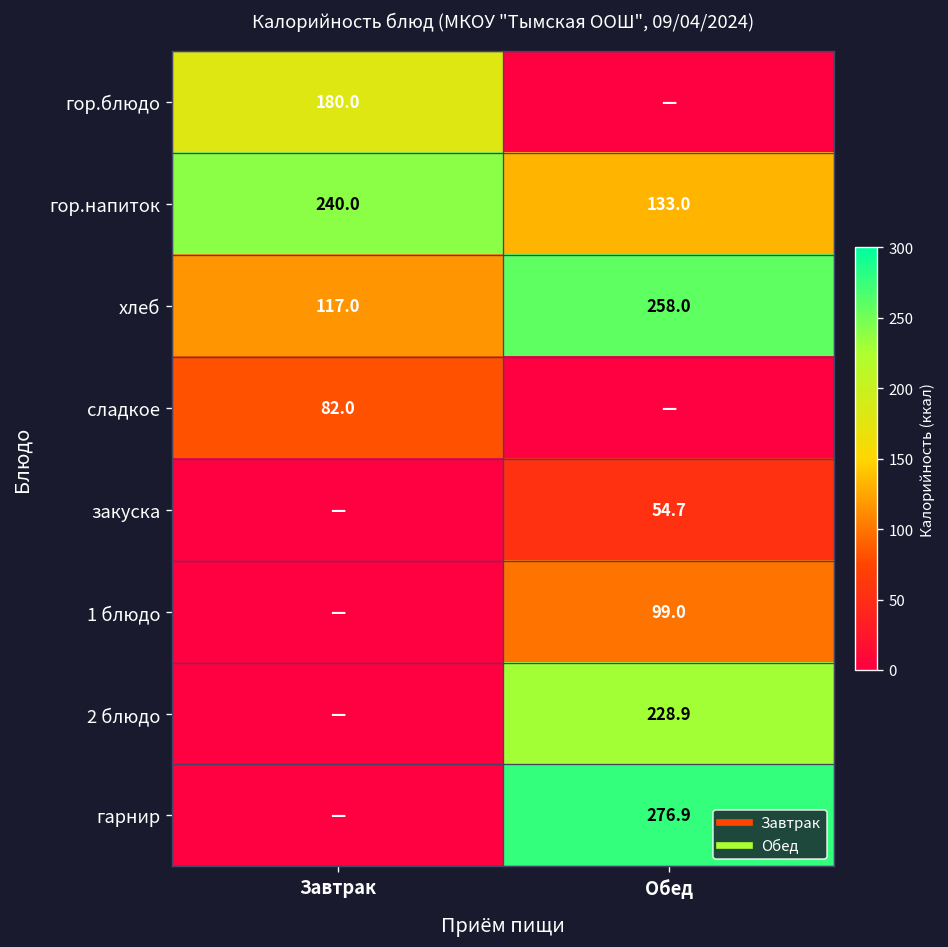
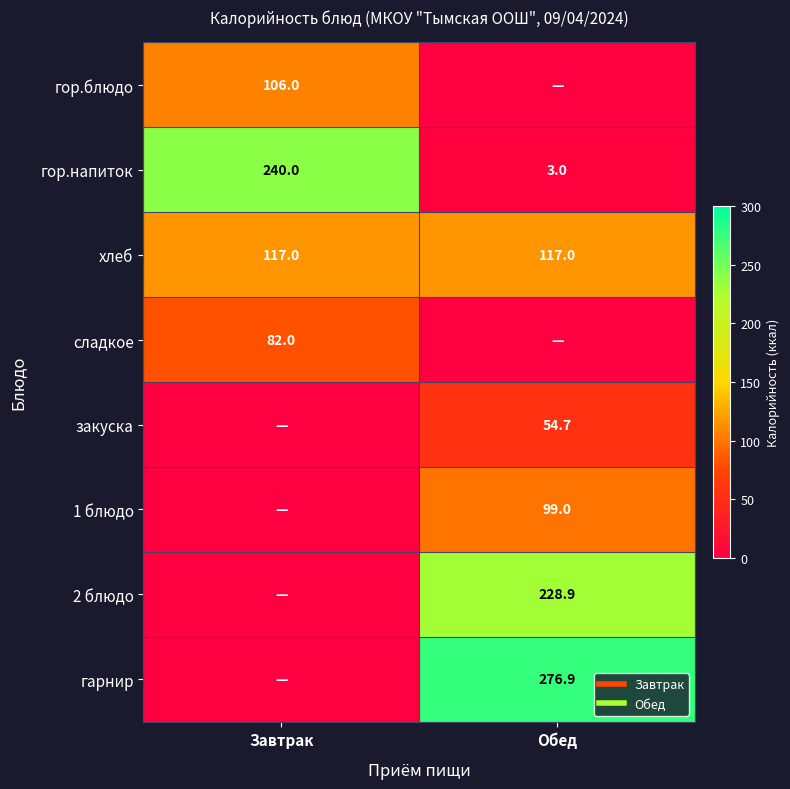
гор.блюдо, Завтрак: 180.0 -> 106.0
гор.напиток, Обед: 133.0 -> 3.0
хлеб, Обед: 258.0 -> 117.0
